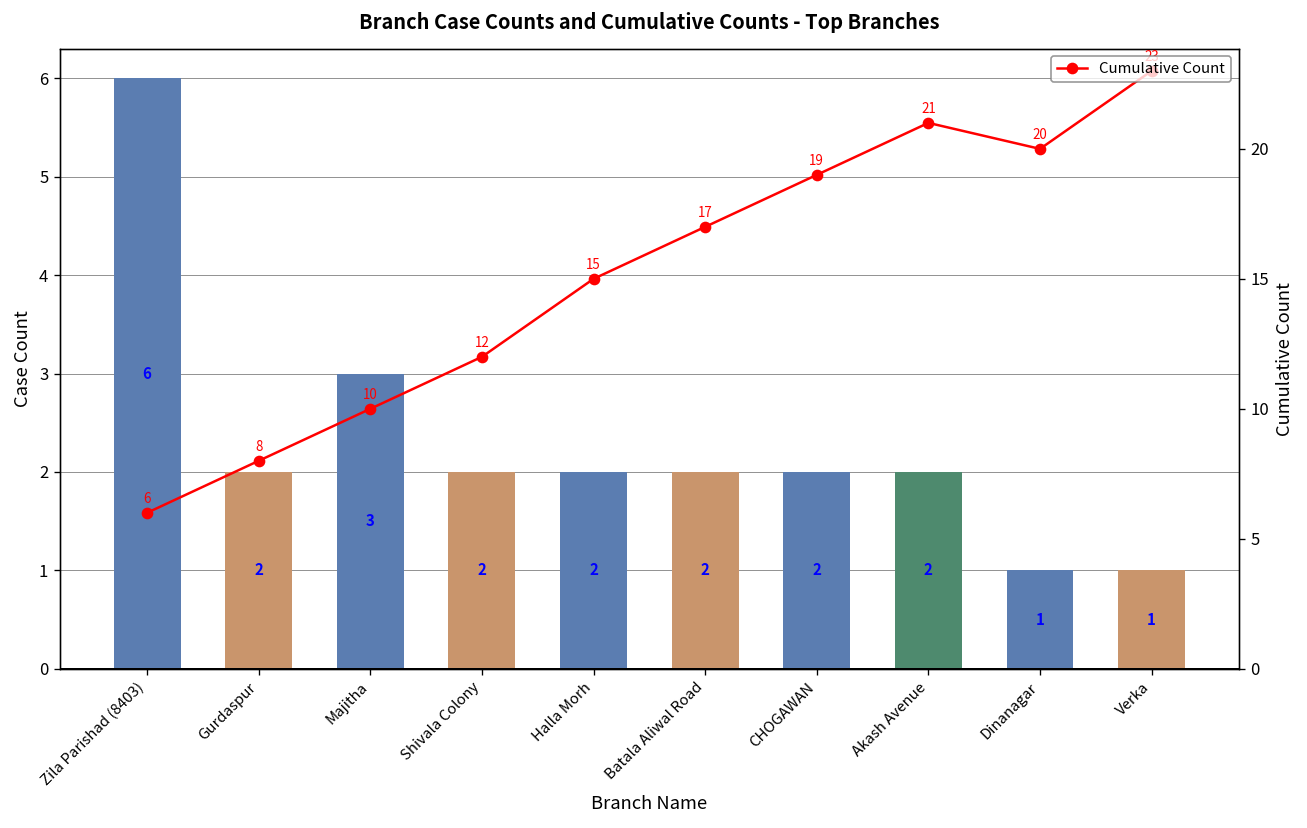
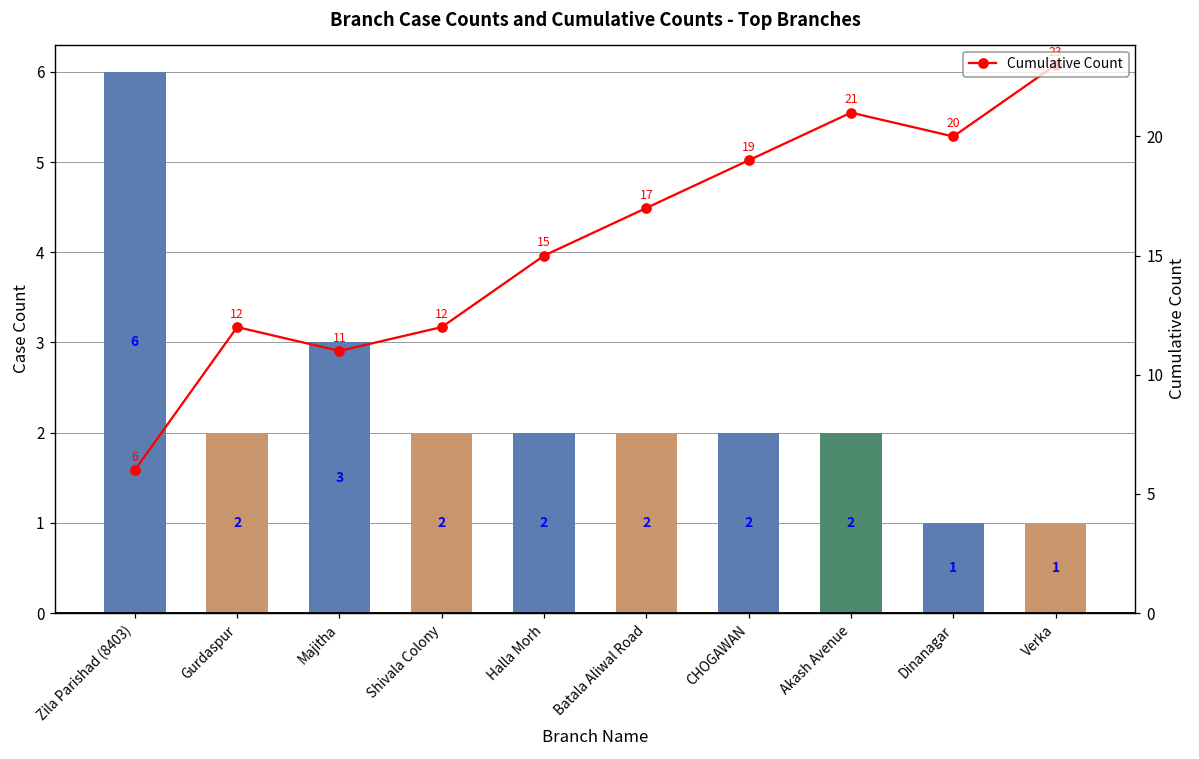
Cumulative Count, Gurdaspur: 8 -> 12
Cumulative Count, Majitha: 10 -> 11
